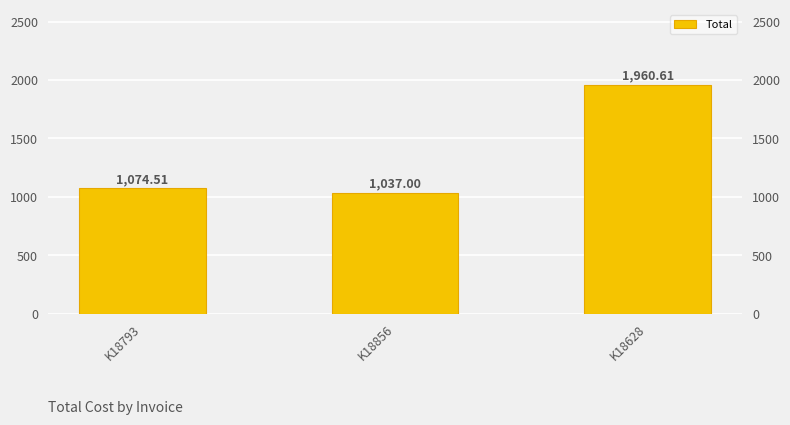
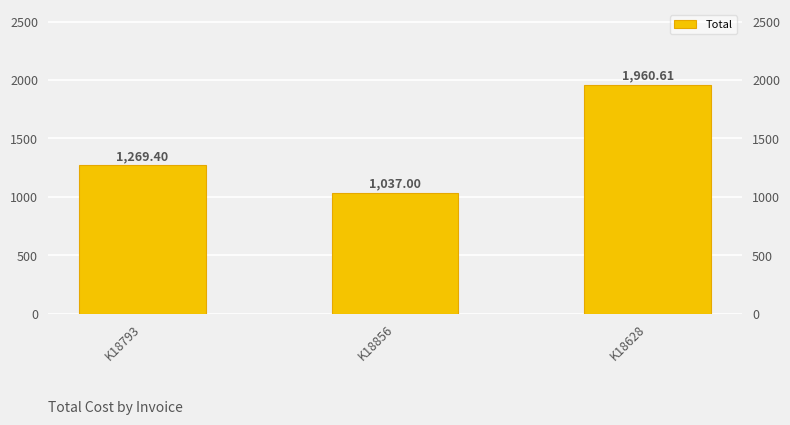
K18793: 1,074.51 -> 1,269.40
